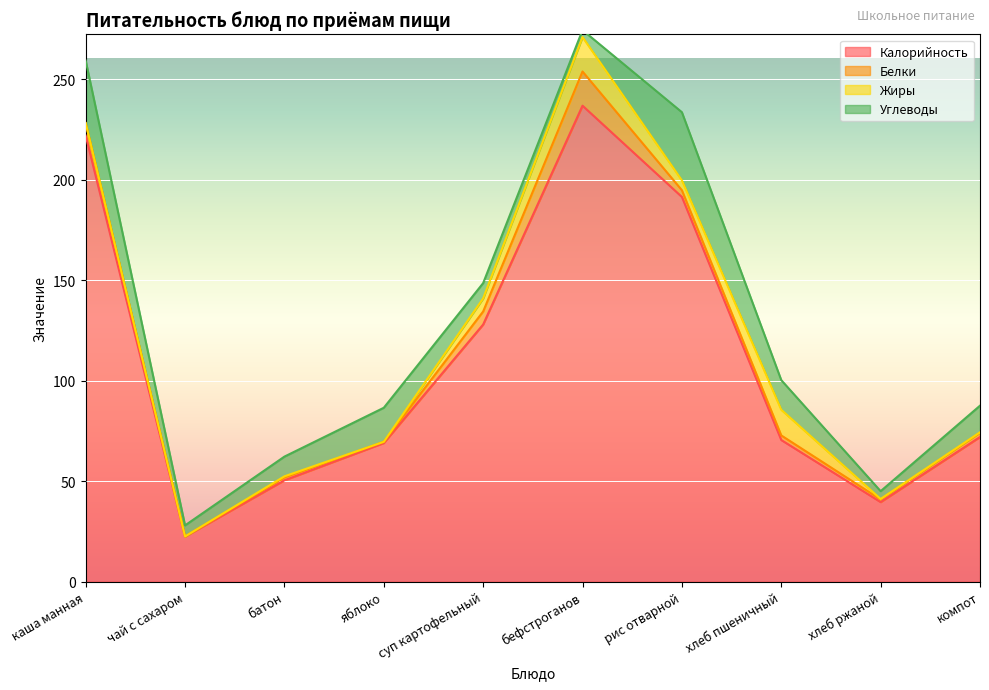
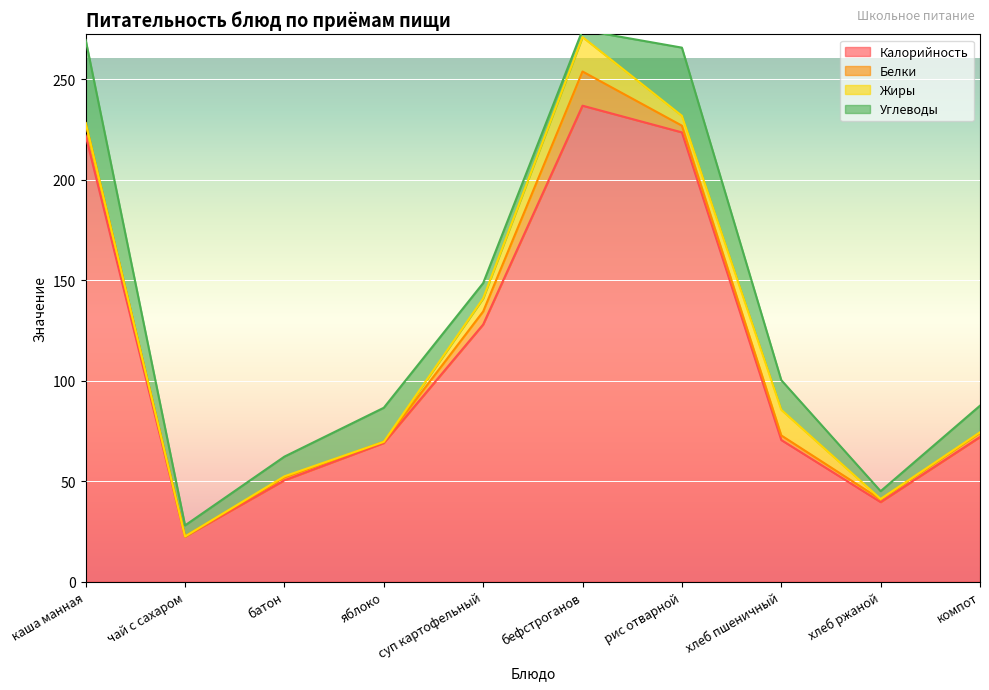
Углеводы, каша манная: 31 -> 41
Калорийность, рис отварной: 191 -> 224
